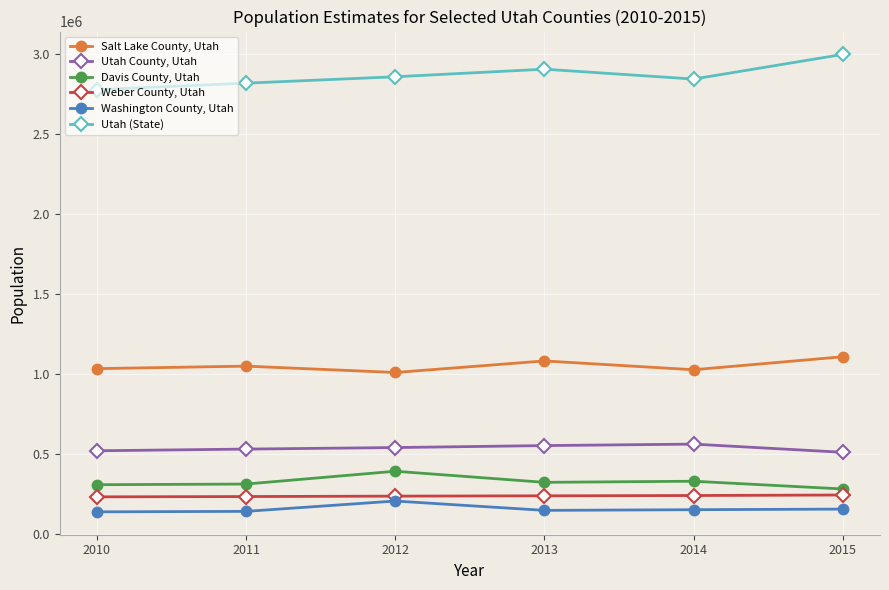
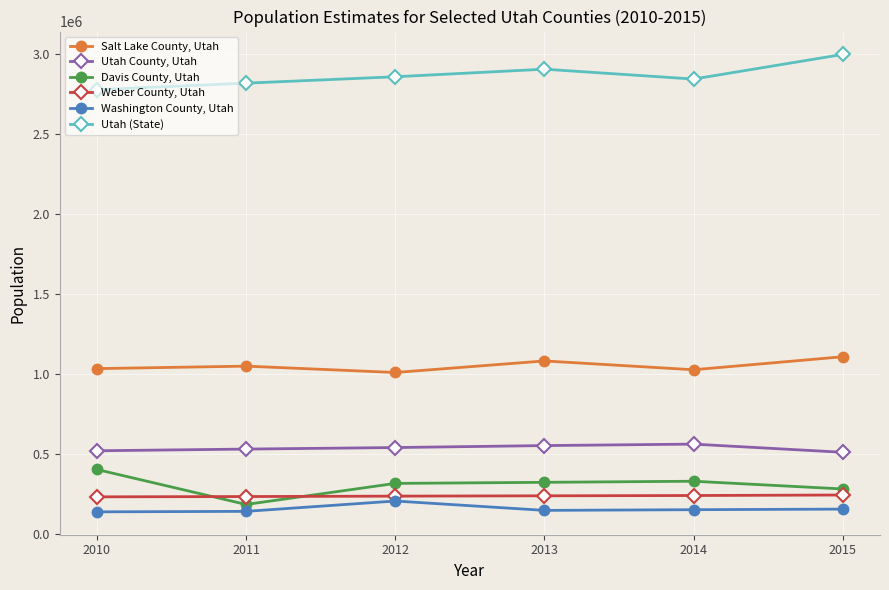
Davis County, Utah, 2010: 310000 -> 400000
Davis County, Utah, 2011: 310000 -> 180000
Davis County, Utah, 2012: 390000 -> 320000
